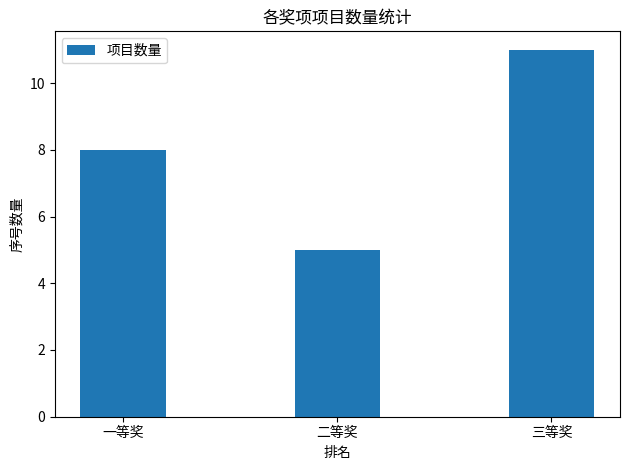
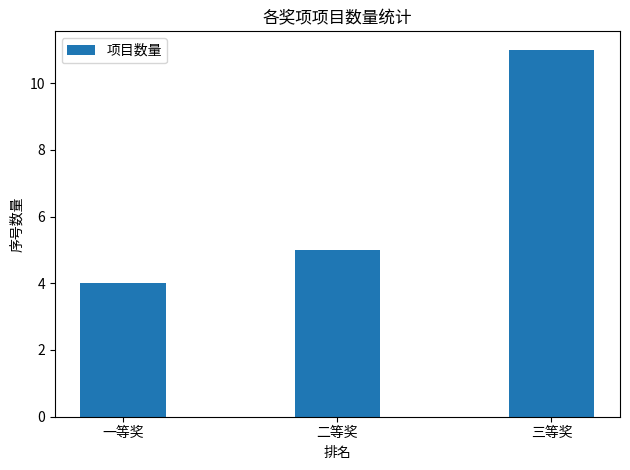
一等奖: 8 -> 4
